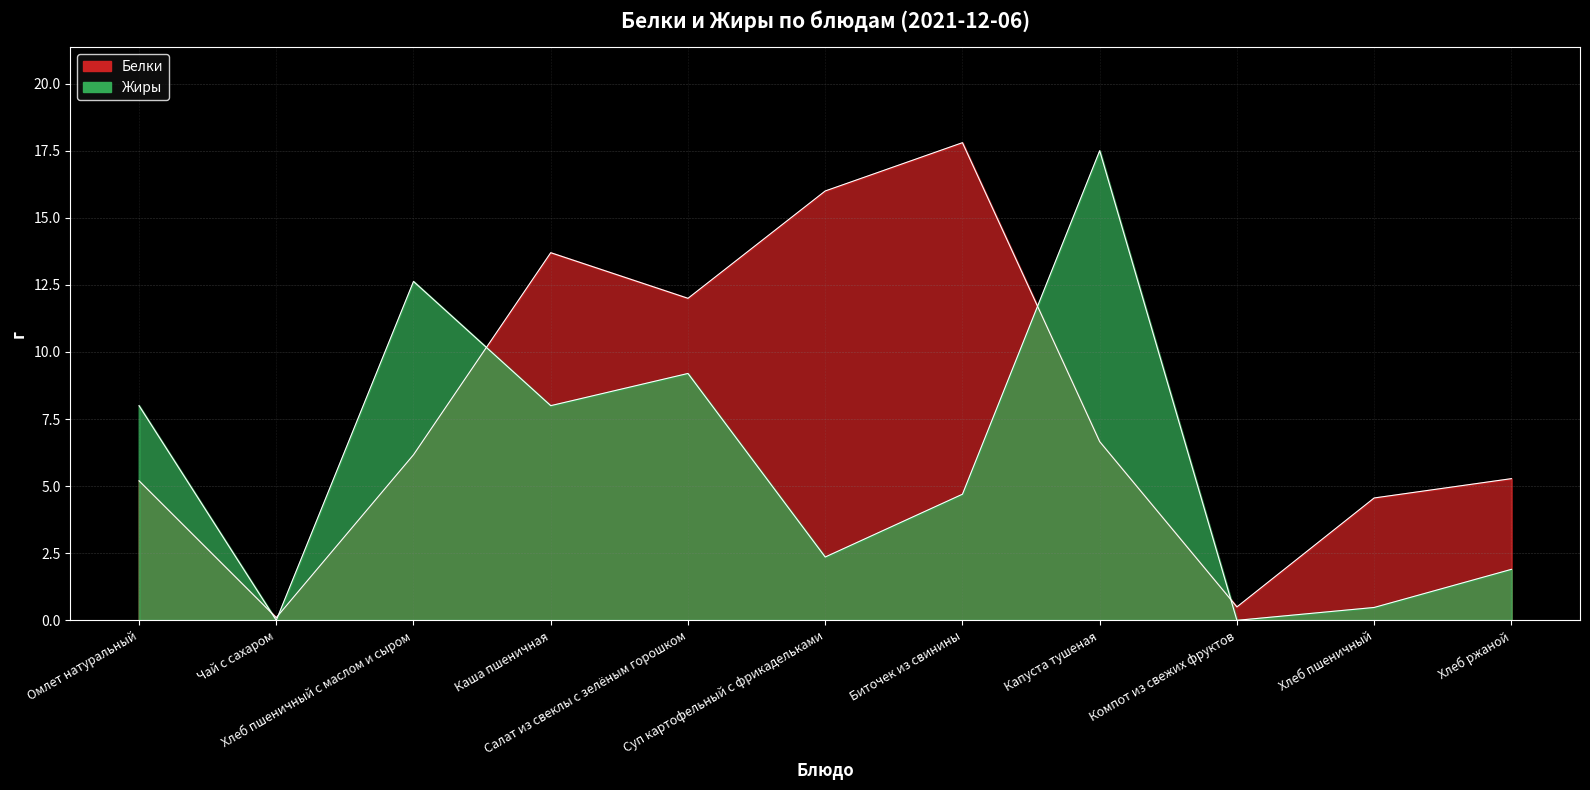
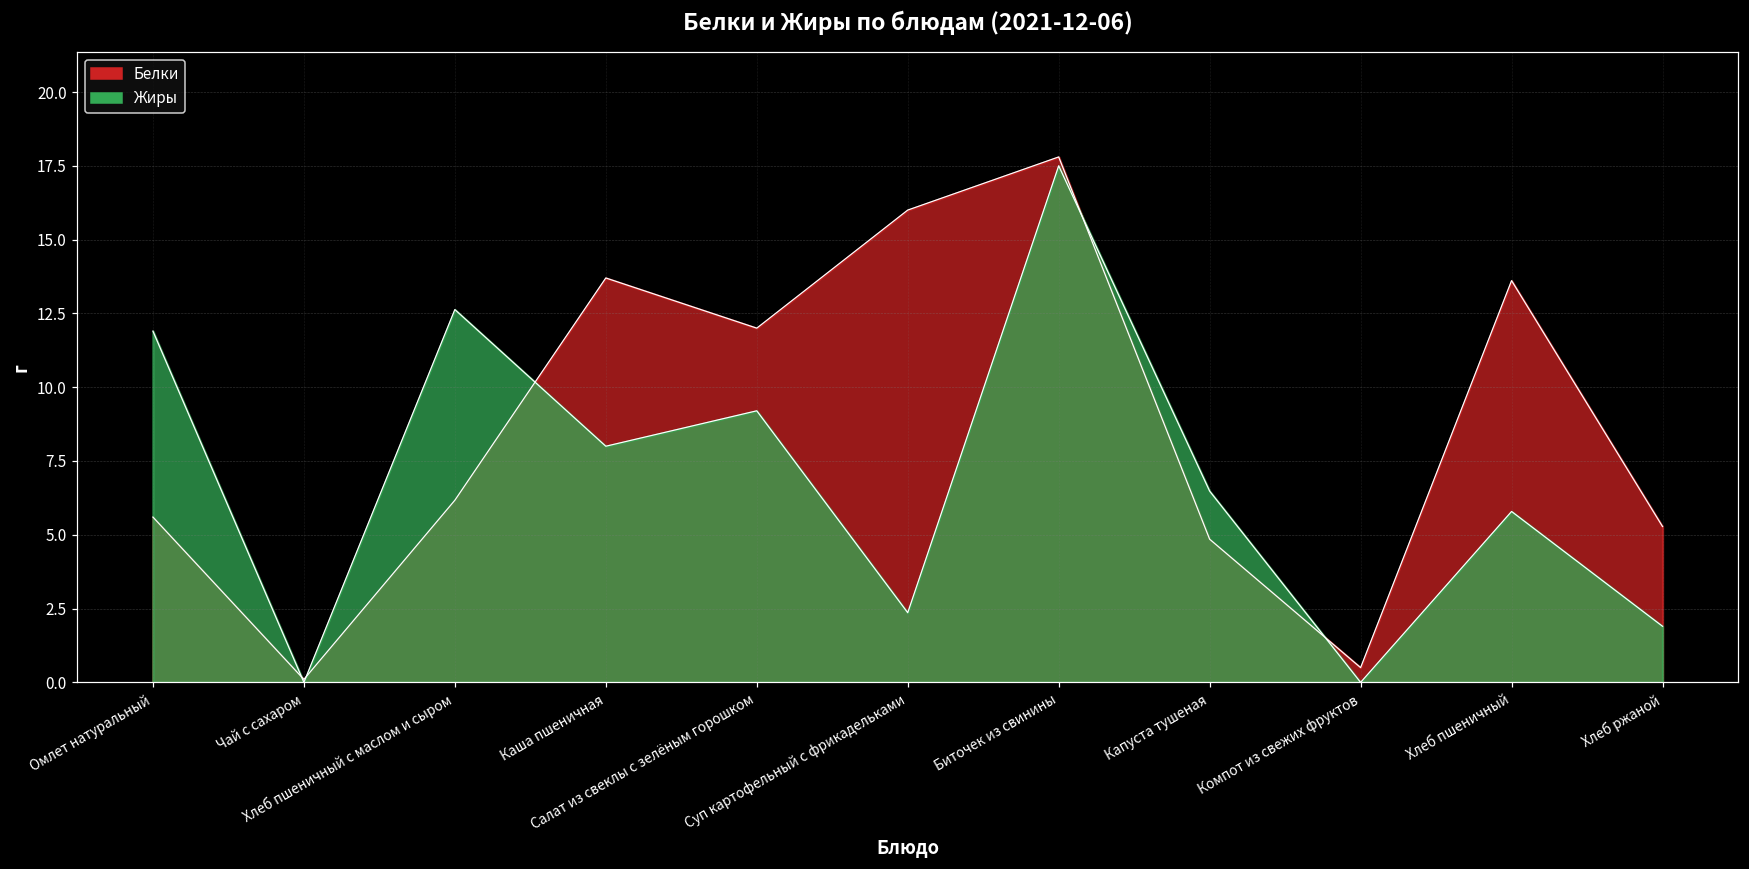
Белки, Омлет натуральный: 5.2 -> 5.6
Жиры, Омлет натуральный: 8.0 -> 11.9
Жиры, Биточек из свинины: 4.7 -> 17.5
Белки, Капуста тушеная: 6.7 -> 4.9
Жиры, Капуста тушеная: 17.5 -> 6.5
Белки, Хлеб пшеничный: 4.6 -> 13.6
Жиры, Хлеб пшеничный: 0.5 -> 5.8
